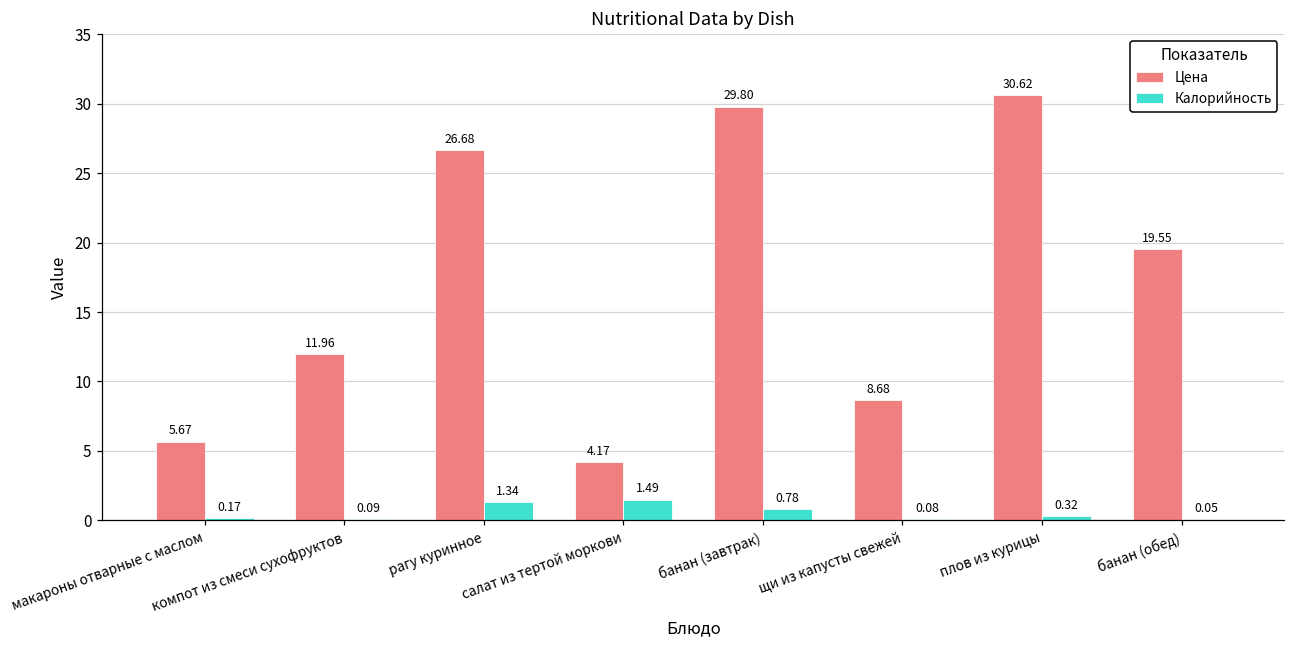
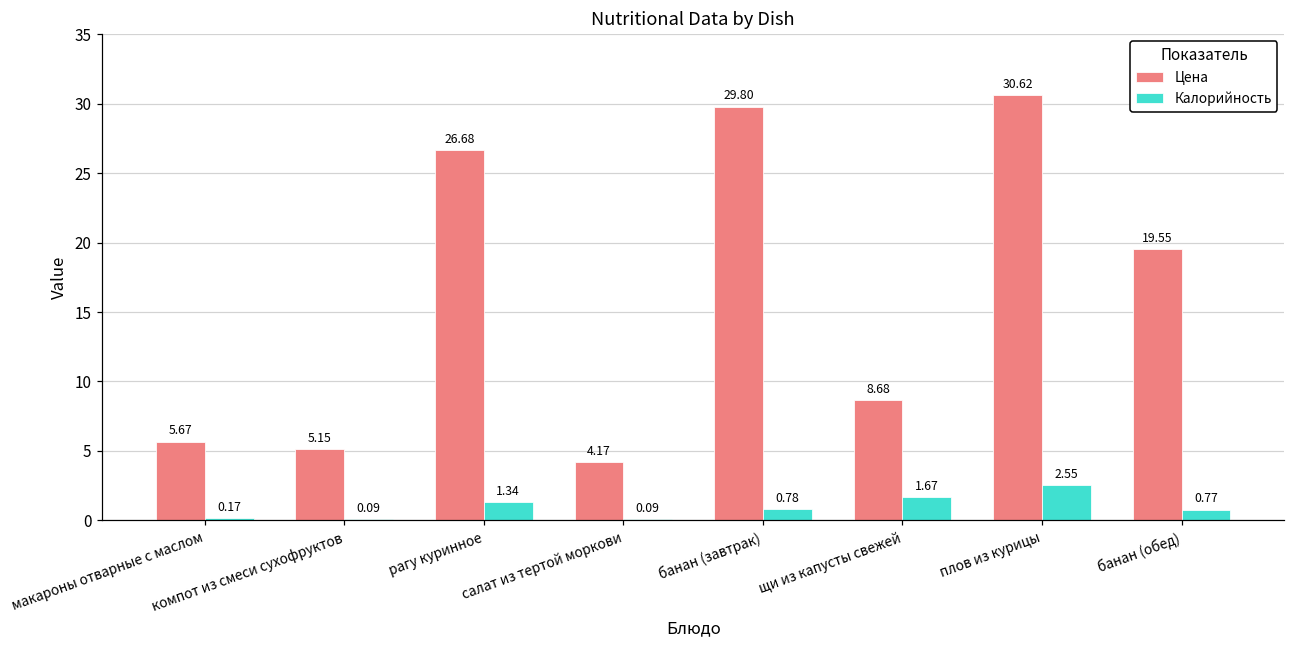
Цена, компот из смеси сухофруктов: 11.96 -> 5.15
Калорийность, салат из тертой моркови: 1.49 -> 0.09
Калорийность, щи из капусты свежей: 0.08 -> 1.67
Калорийность, плов из курицы: 0.32 -> 2.55
Калорийность, банан (обед): 0.05 -> 0.77
